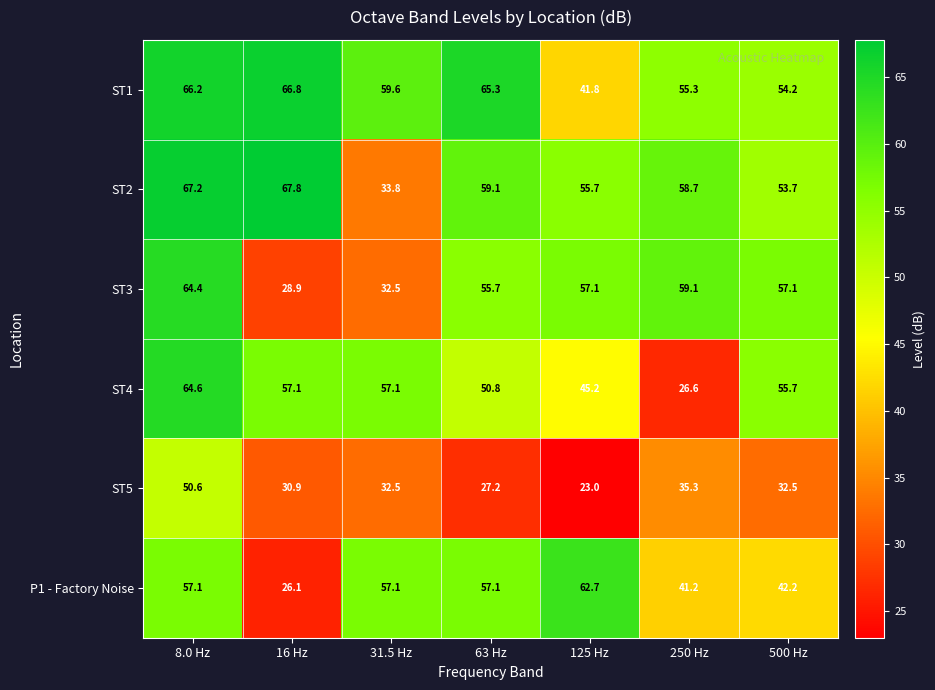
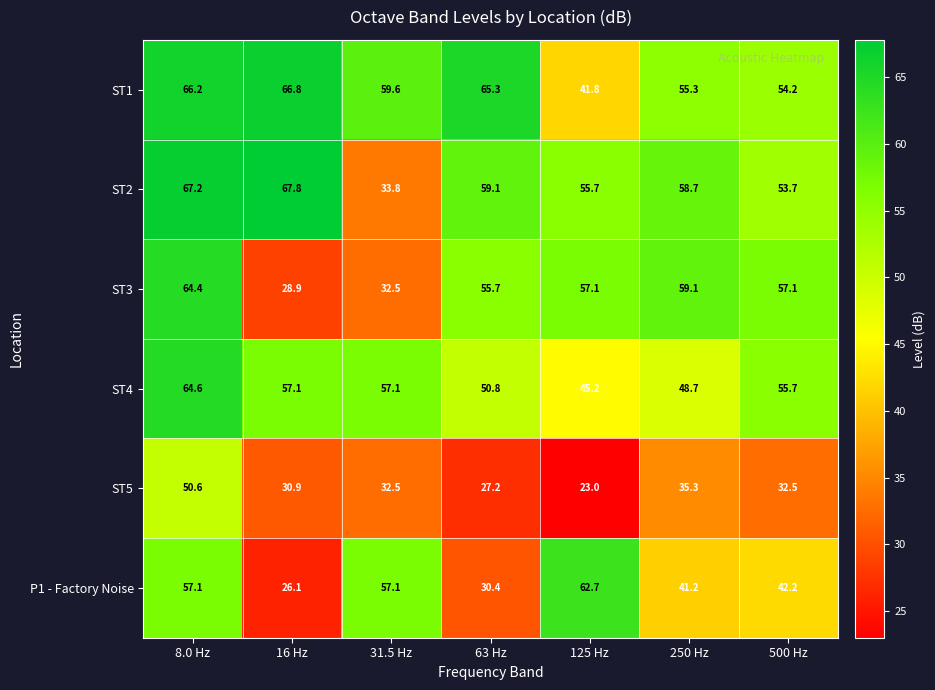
ST4, 250 Hz: 26.6 -> 48.7
P1 - Factory Noise, 63 Hz: 57.1 -> 30.4
